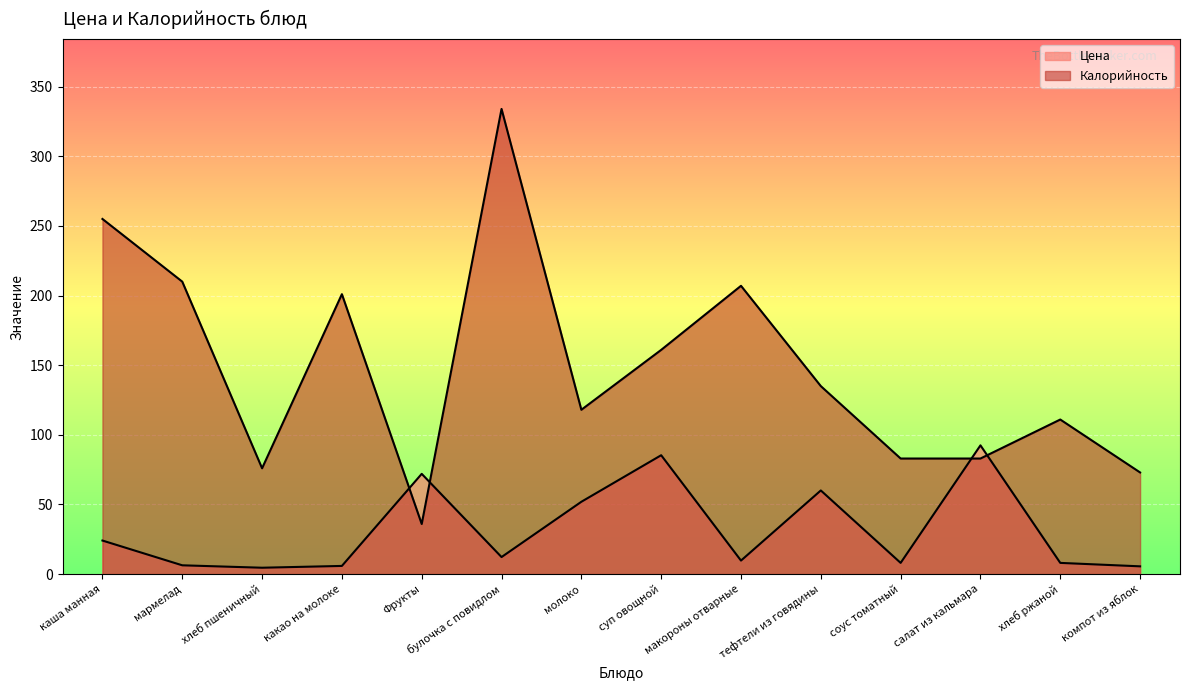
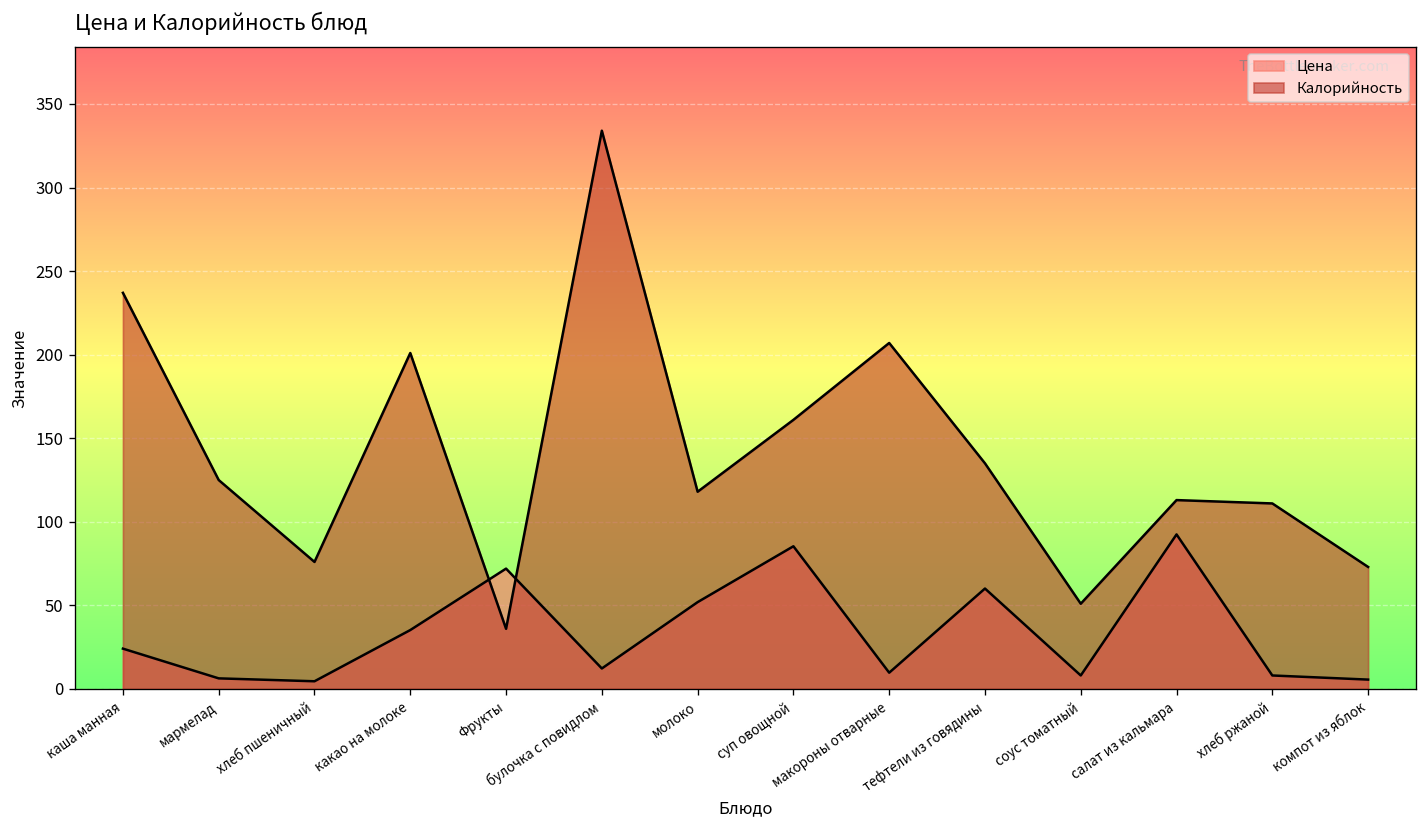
Калорийность, каша манная: 255 -> 237
Калорийность, мармелад: 210 -> 125
Цена, какао на молоке: 6 -> 35
Калорийность, соус томатный: 83 -> 51
Калорийность, салат из кальмара: 83 -> 113
